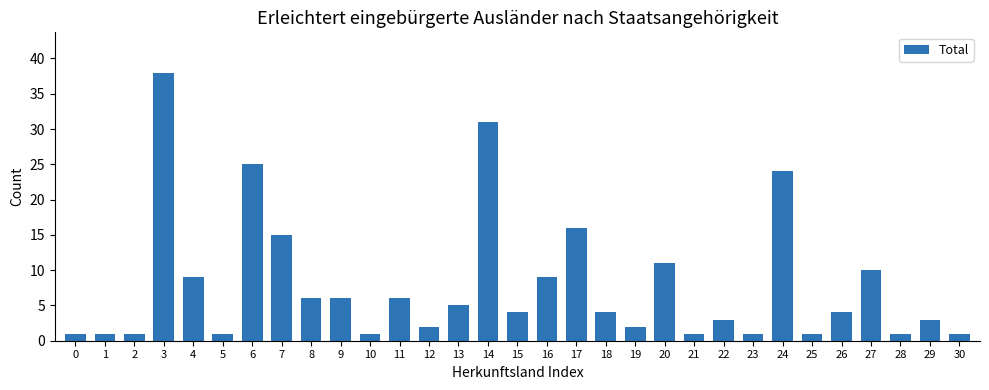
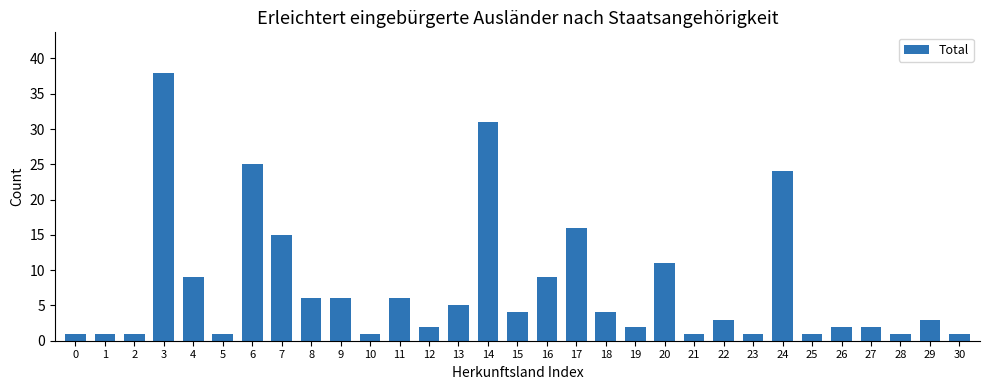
26: 4 -> 2
27: 10 -> 2
